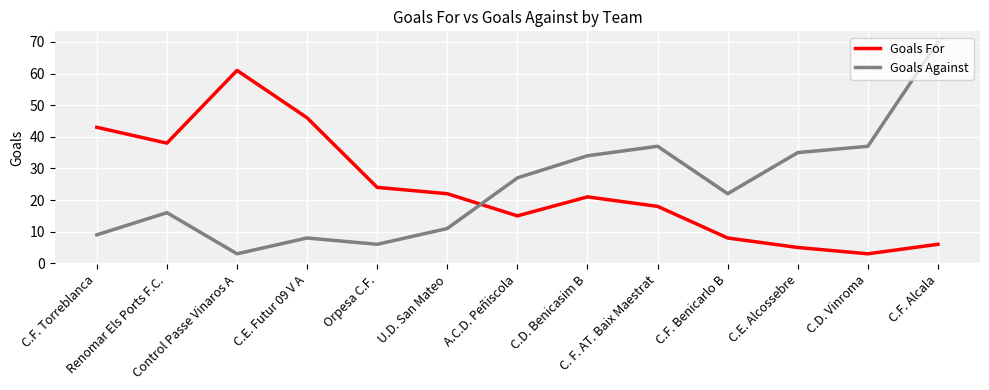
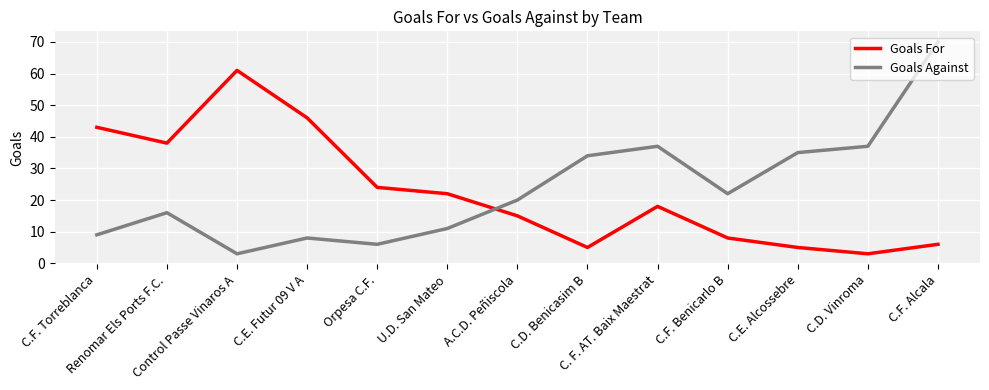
Goals Against, A.C.D. Peñiscola: 27 -> 20
Goals For, C.D. Benicasim B: 21 -> 5
